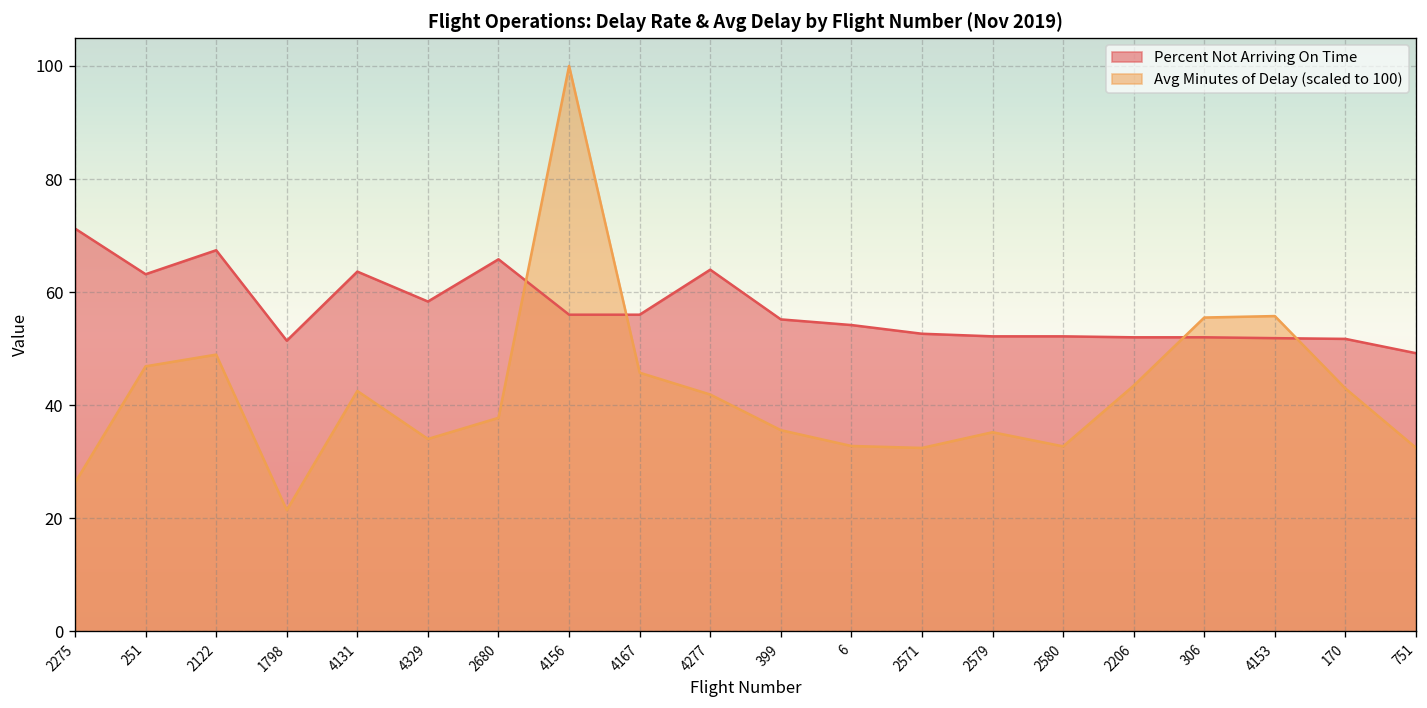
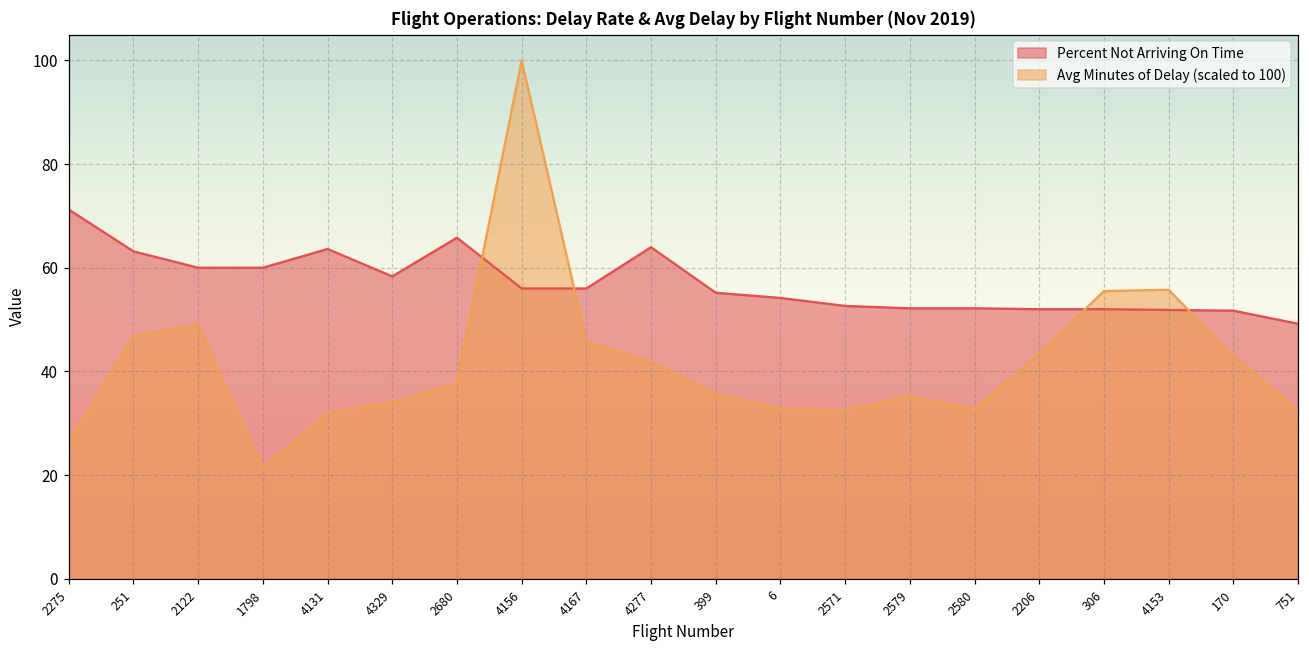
Percent Not Arriving On Time, 2122: 67 -> 60
Percent Not Arriving On Time, 1798: 51 -> 60
Avg Minutes of Delay (scaled to 100), 4131: 43 -> 32
